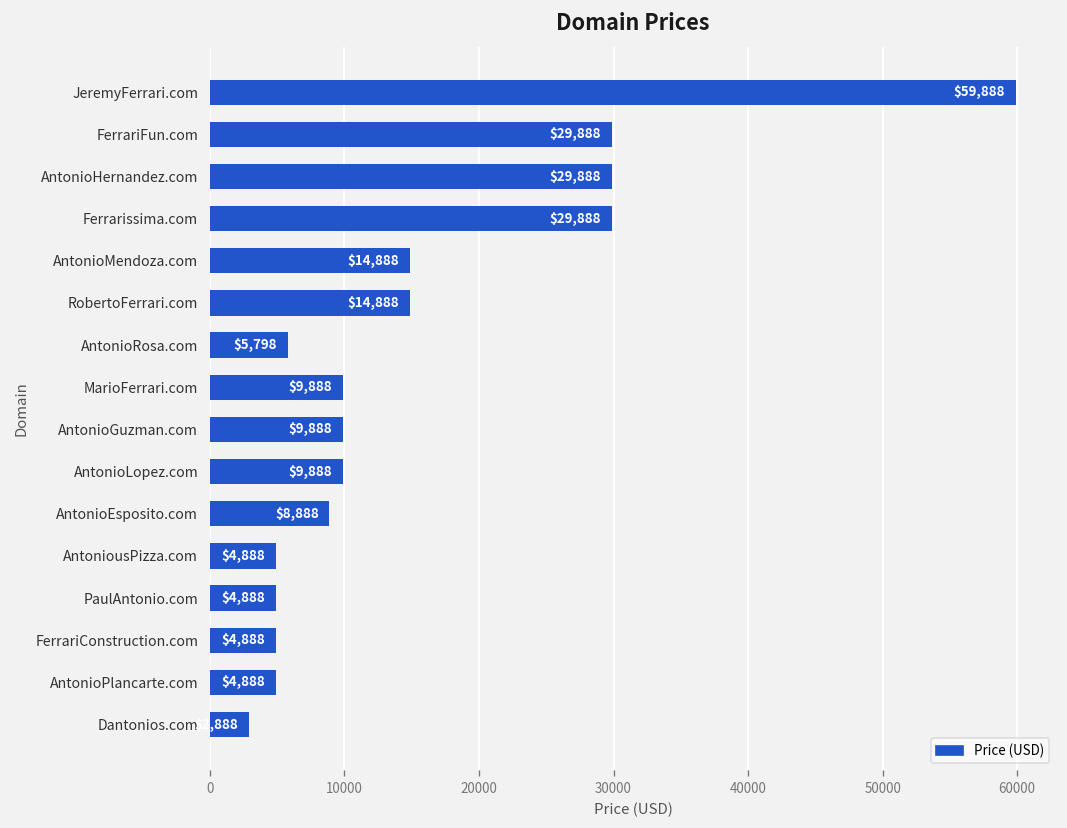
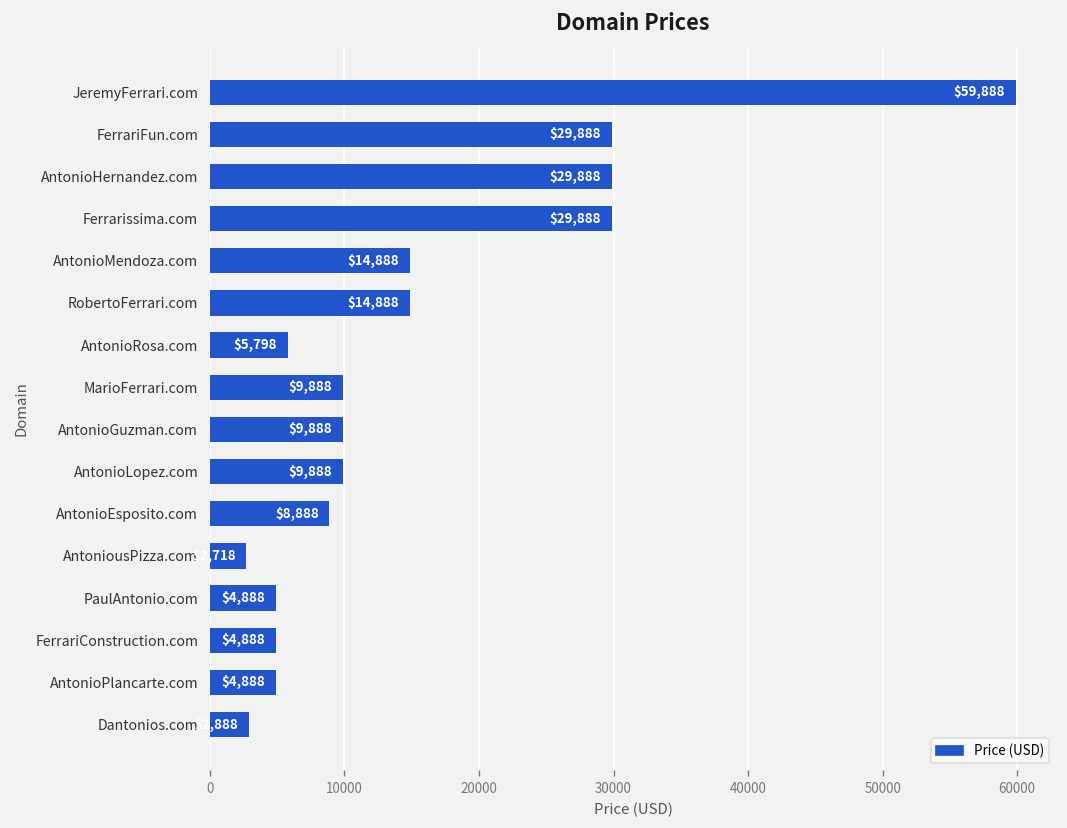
AntoniousPizza.com: $4,888 -> $2,718
